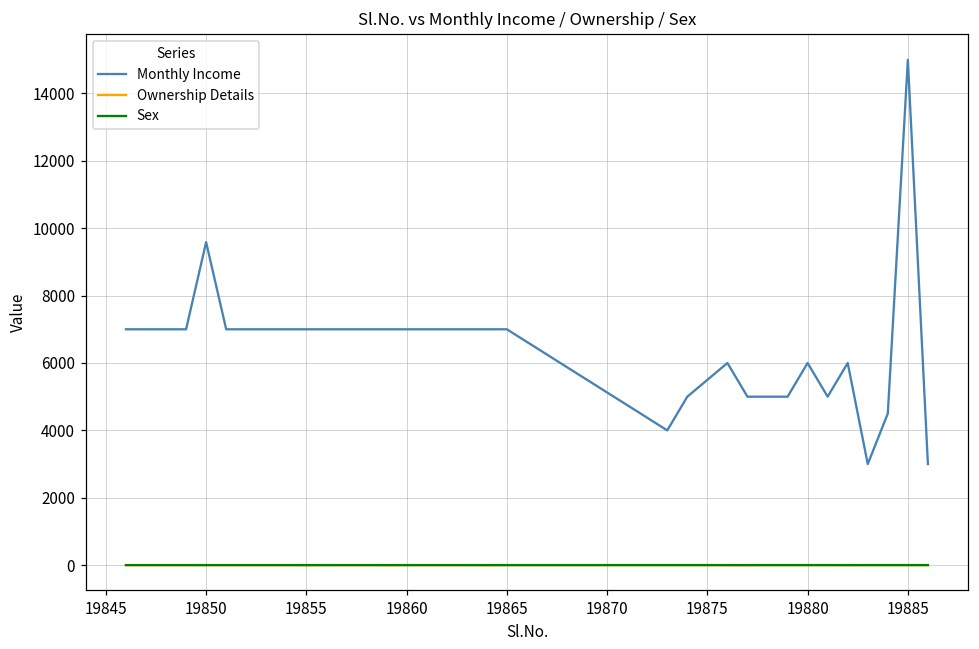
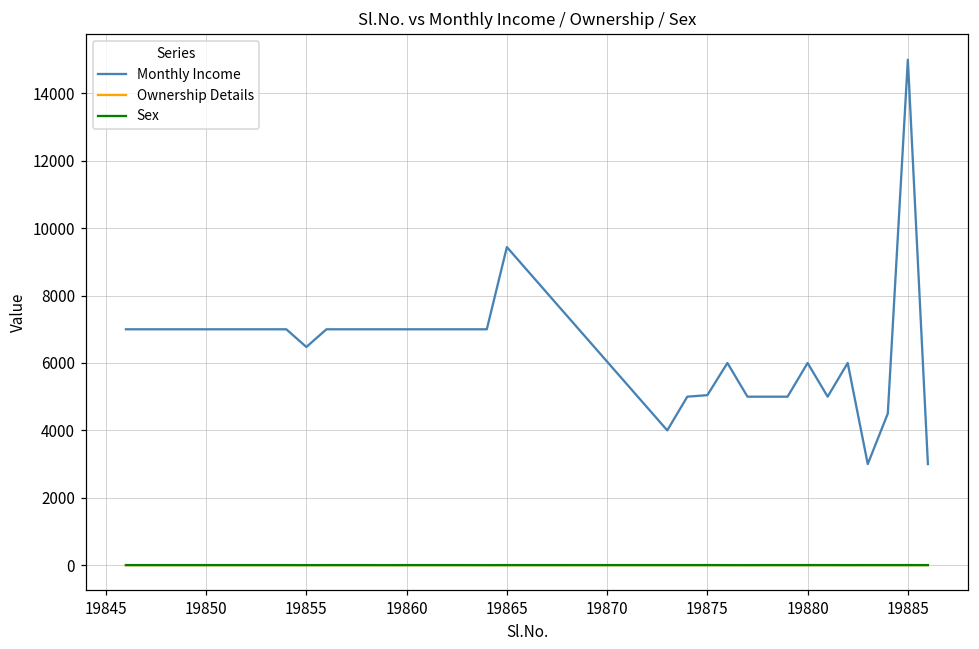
Monthly Income, 19850: 9600 -> 7000
Monthly Income, 19855: 7000 -> 6500
Monthly Income, 19865: 7000 -> 9400
Monthly Income, 19875: 5500 -> 5000
